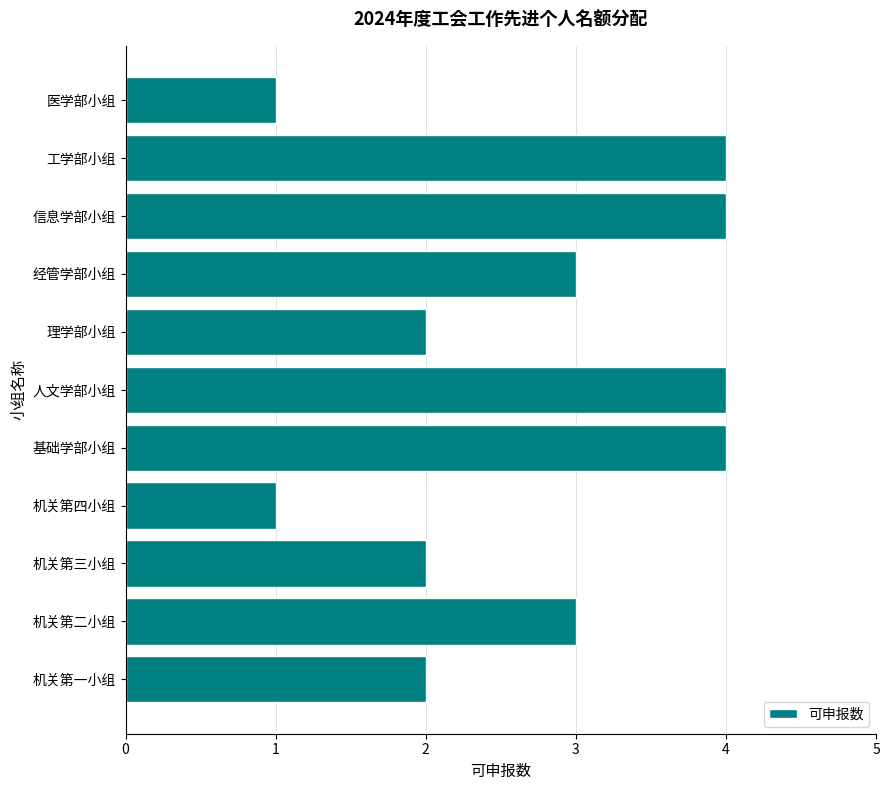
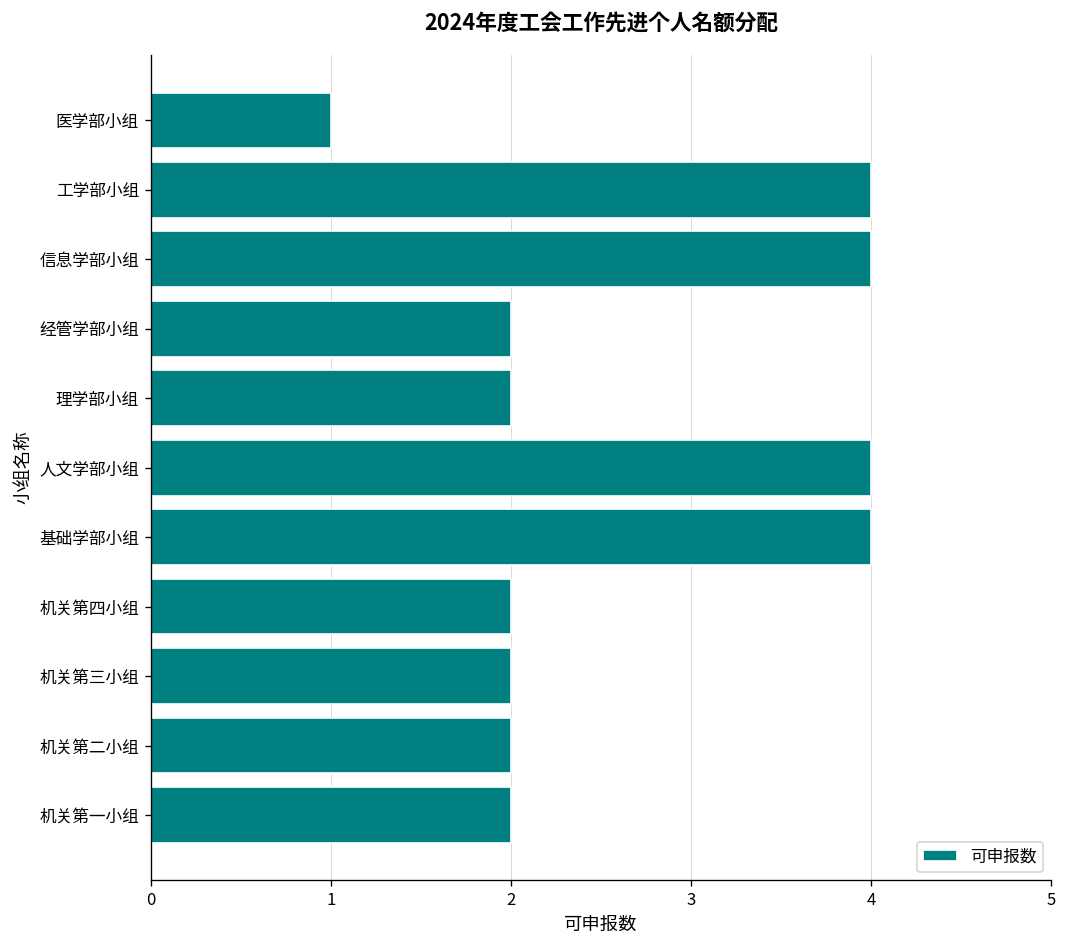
经管学部小组: 3 -> 2
机关第四小组: 1 -> 2
机关第二小组: 3 -> 2
